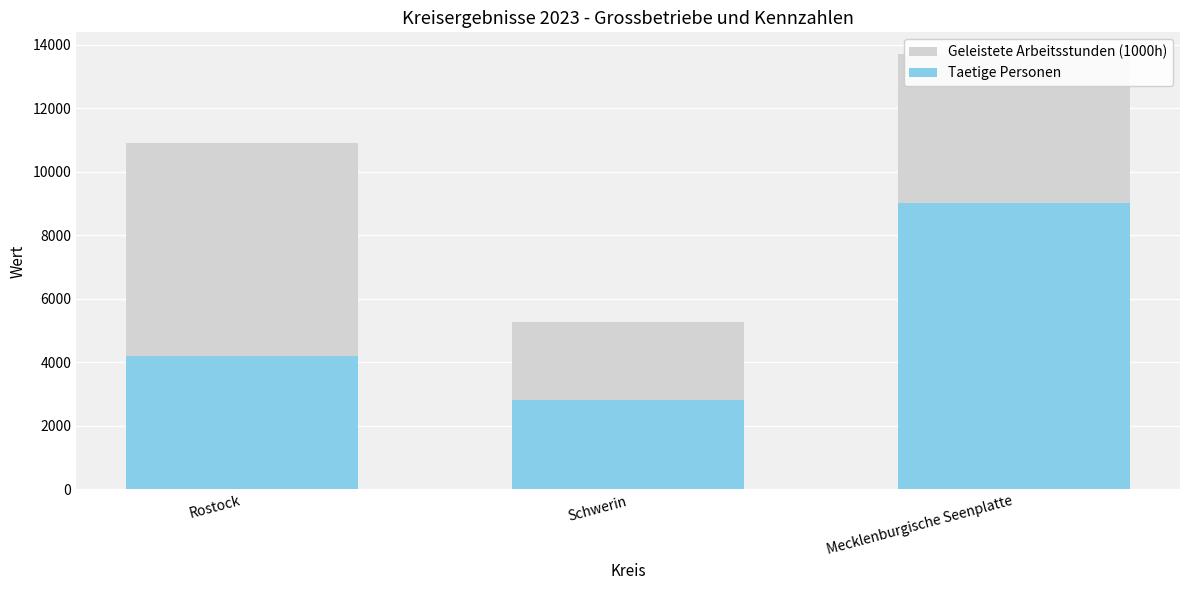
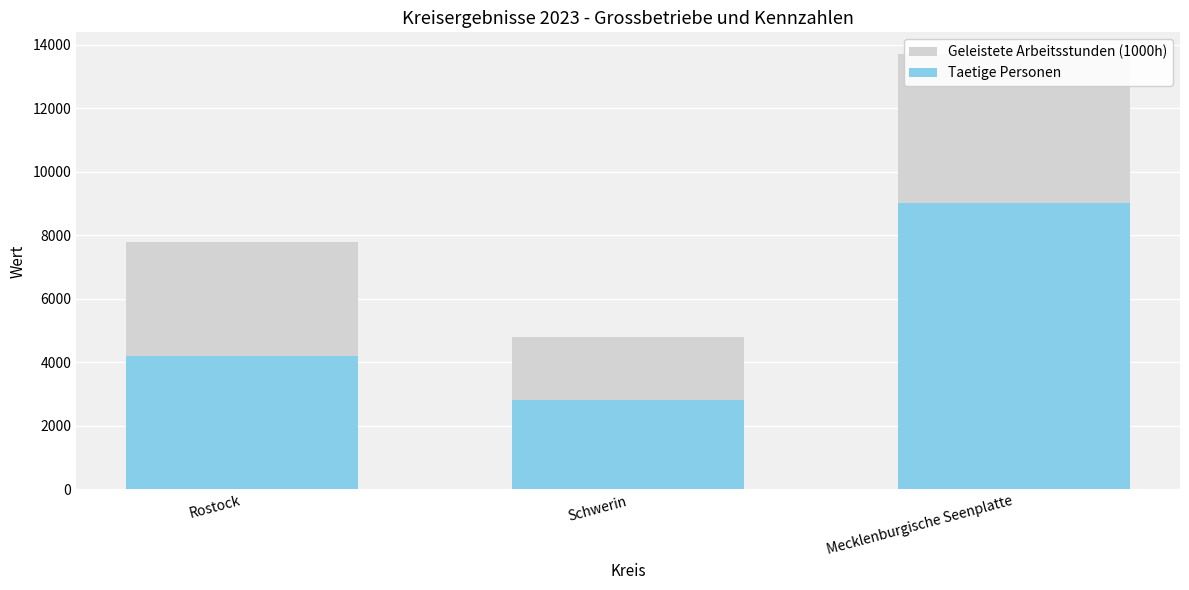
Geleistete Arbeitsstunden (1000h), Rostock: 10900 -> 7800
Geleistete Arbeitsstunden (1000h), Schwerin: 5300 -> 4800
